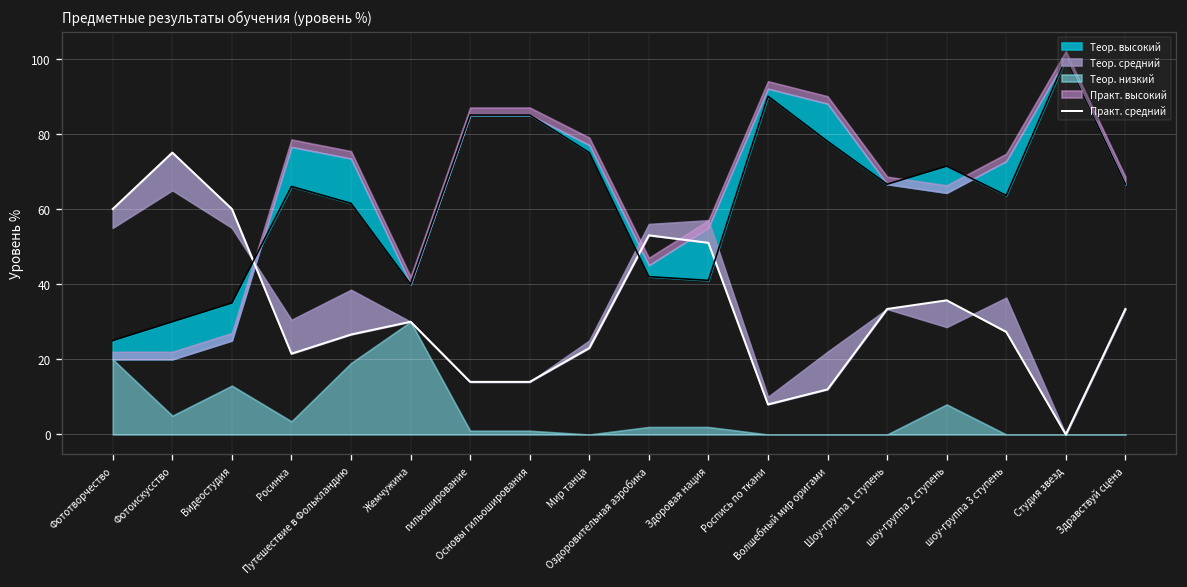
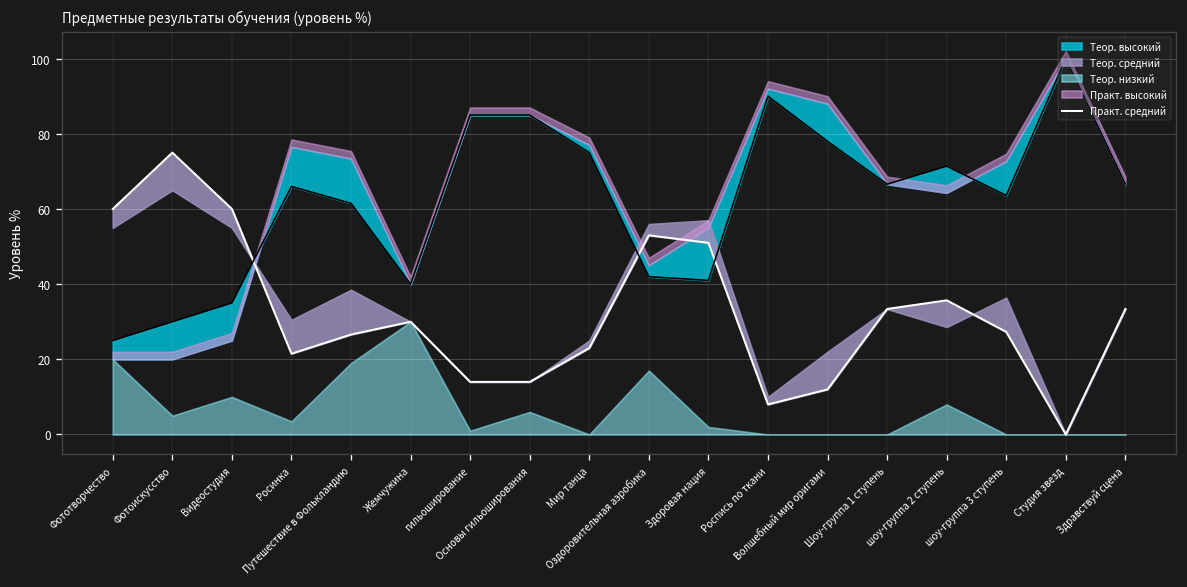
Теор. низкий, Видеостудия: 13 -> 10
Теор. низкий, Основы гильоширования: 1 -> 6
Теор. низкий, Оздоровительная аэробика: 2 -> 17
